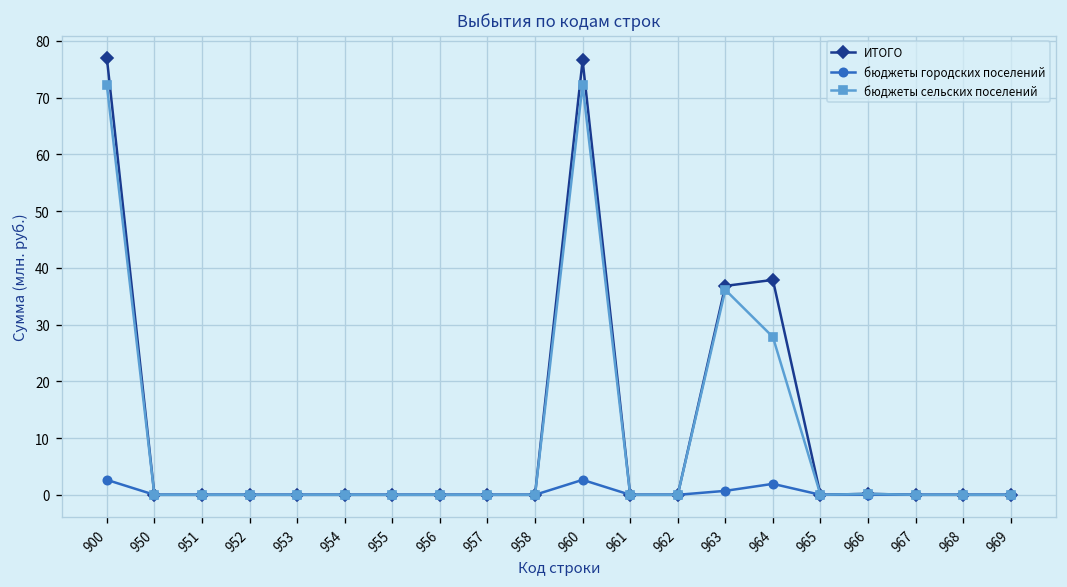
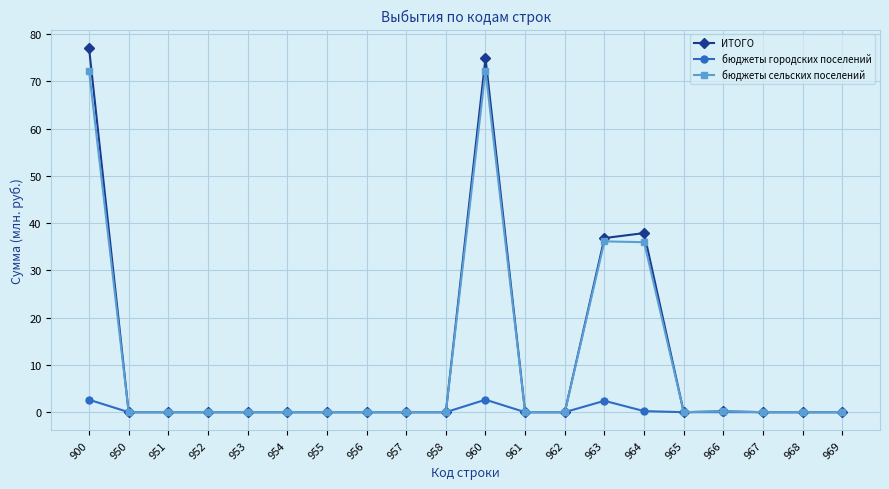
ИТОГО, 960: 77 -> 75
бюджеты городских поселений, 963: 1 -> 2
бюджеты городских поселений, 964: 2 -> 0
бюджеты сельских поселений, 964: 28 -> 36
